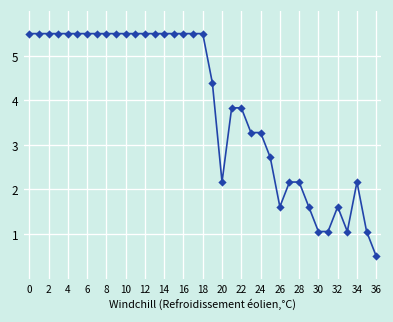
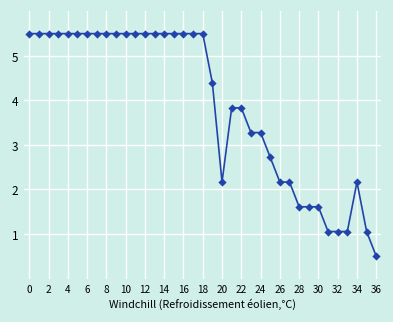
26: 1.6 -> 2.2
28: 2.2 -> 1.6
30: 1.1 -> 1.6
32: 1.6 -> 1.1
